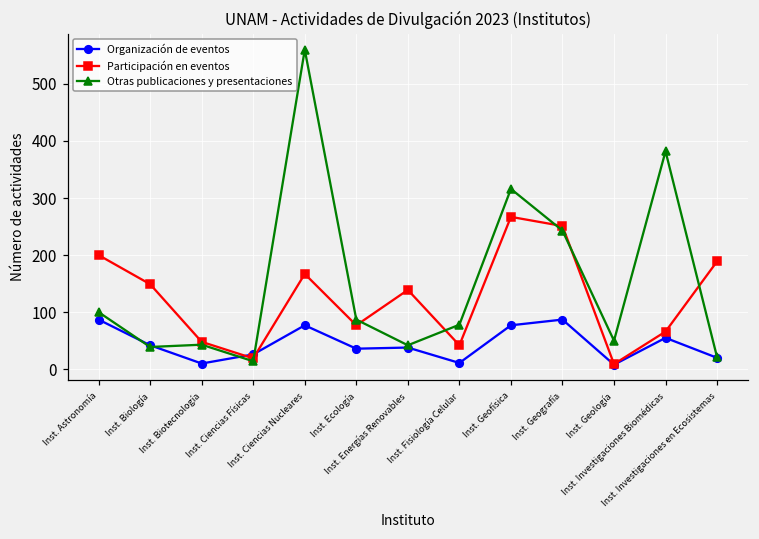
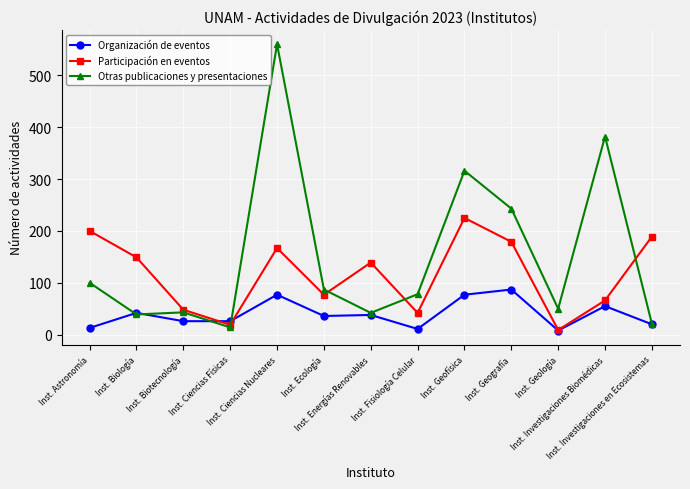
Organización de eventos, Inst. Astronomía: 90 -> 10
Organización de eventos, Inst. Biotecnología: 10 -> 30
Participación en eventos, Inst. Geofísica: 270 -> 230
Participación en eventos, Inst. Geografía: 250 -> 180
